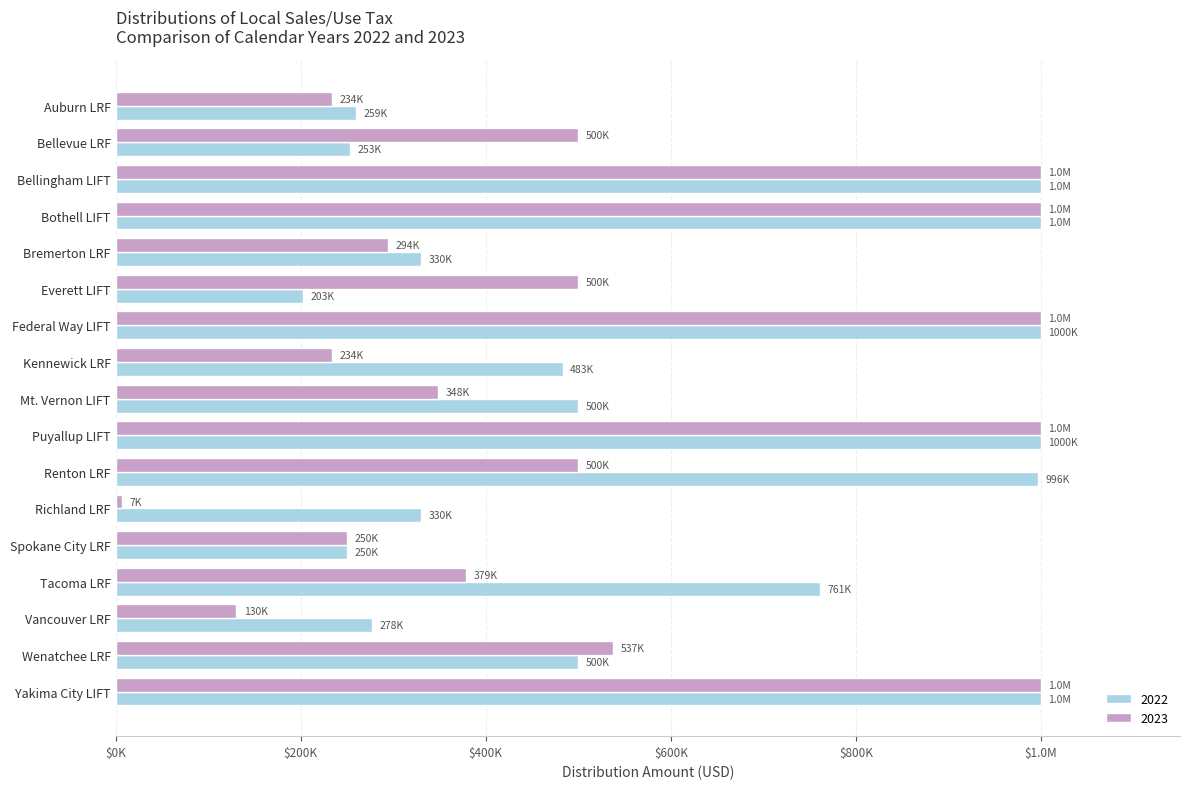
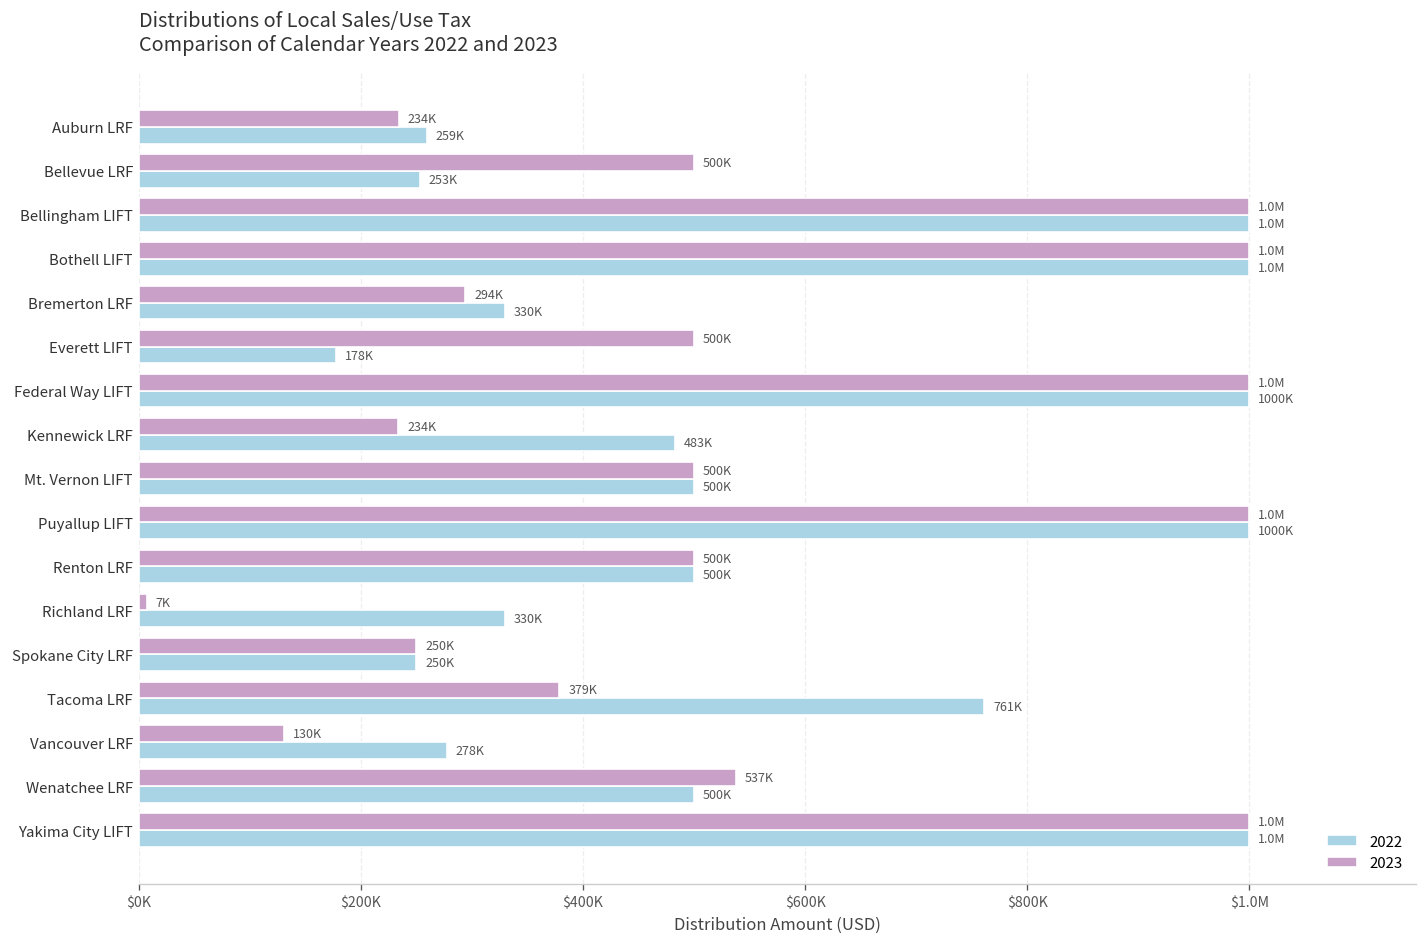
2022, Everett LIFT: 203K -> 178K
2023, Mt. Vernon LIFT: 348K -> 500K
2022, Renton LRF: 996K -> 500K
